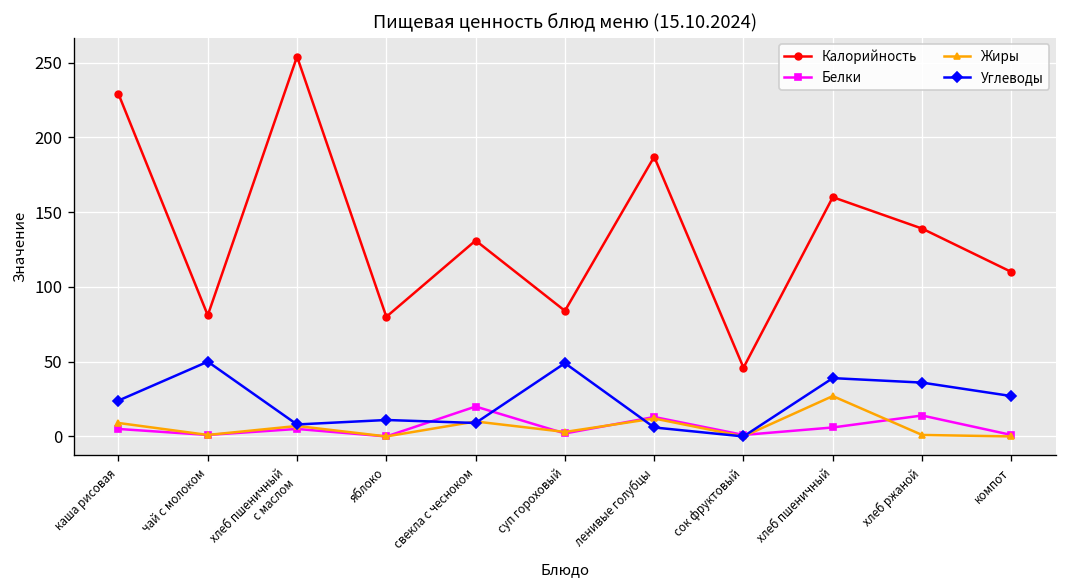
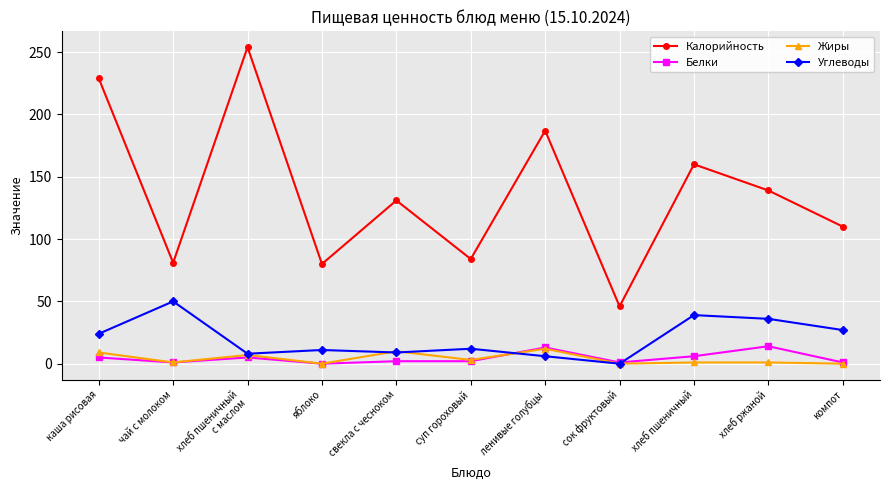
Белки, свекла с чесноком: 20 -> 2
Углеводы, суп гороховый: 49 -> 12
Жиры, хлеб пшеничный: 27 -> 1
